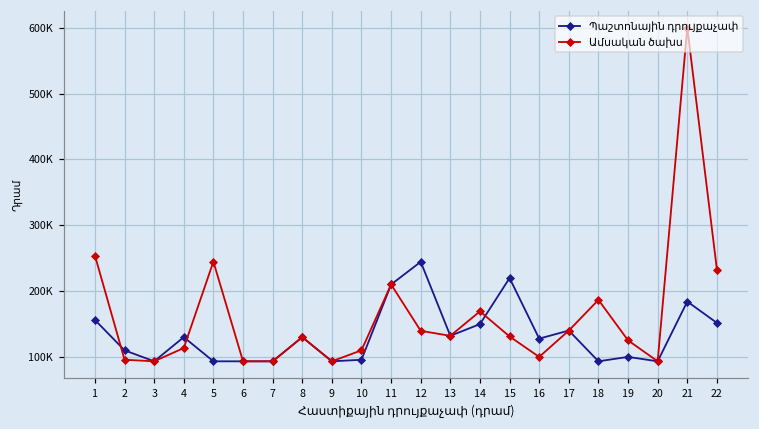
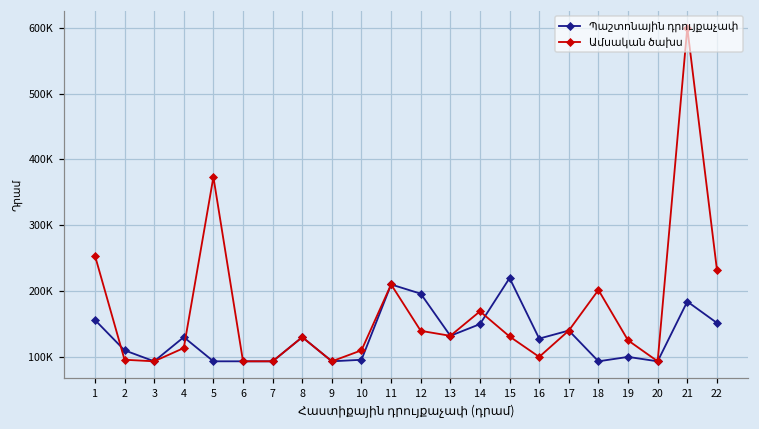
Ամսական ծախս, 5: 240000 -> 370000
Պաշտոնային դրույքաչափ, 12: 240000 -> 200000
Ամսական ծախս, 18: 190000 -> 200000
